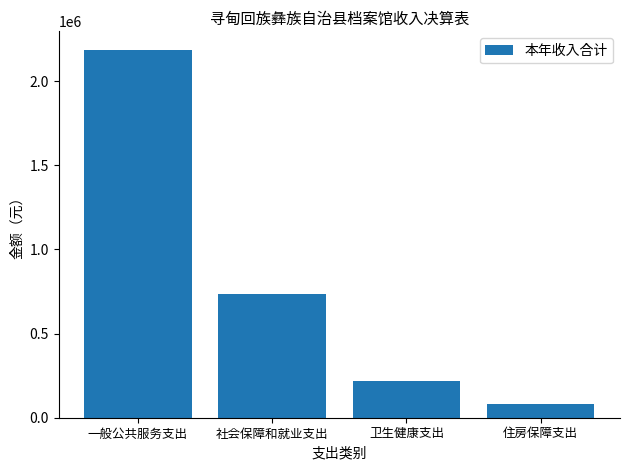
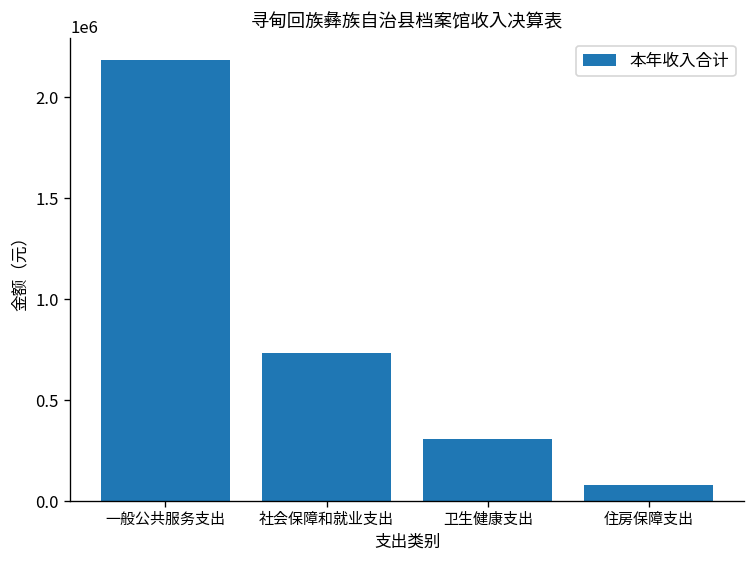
卫生健康支出: 220000 -> 310000
